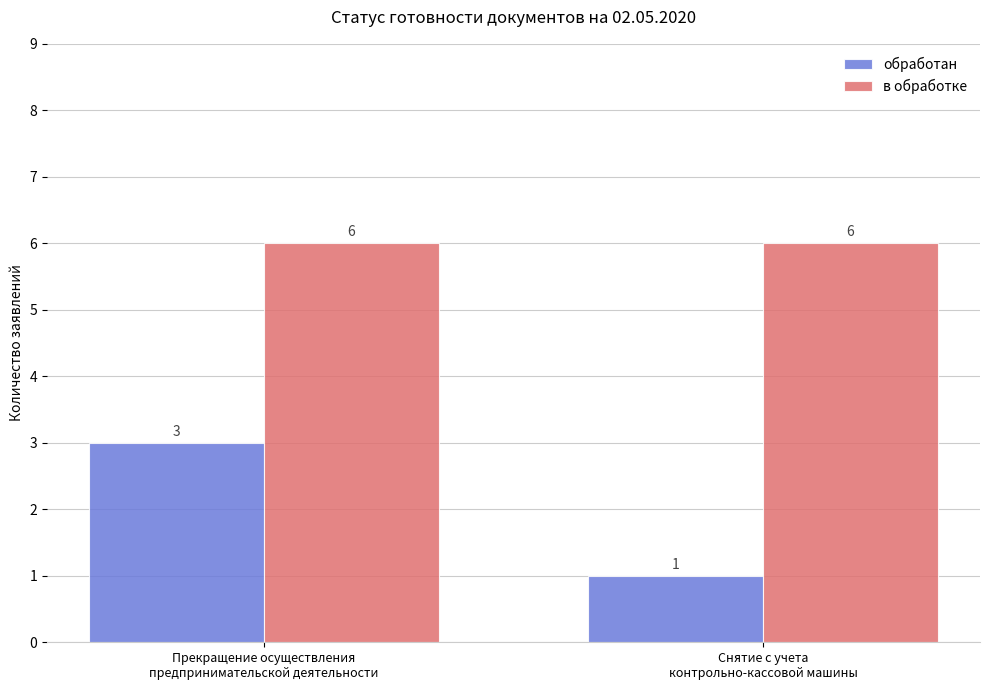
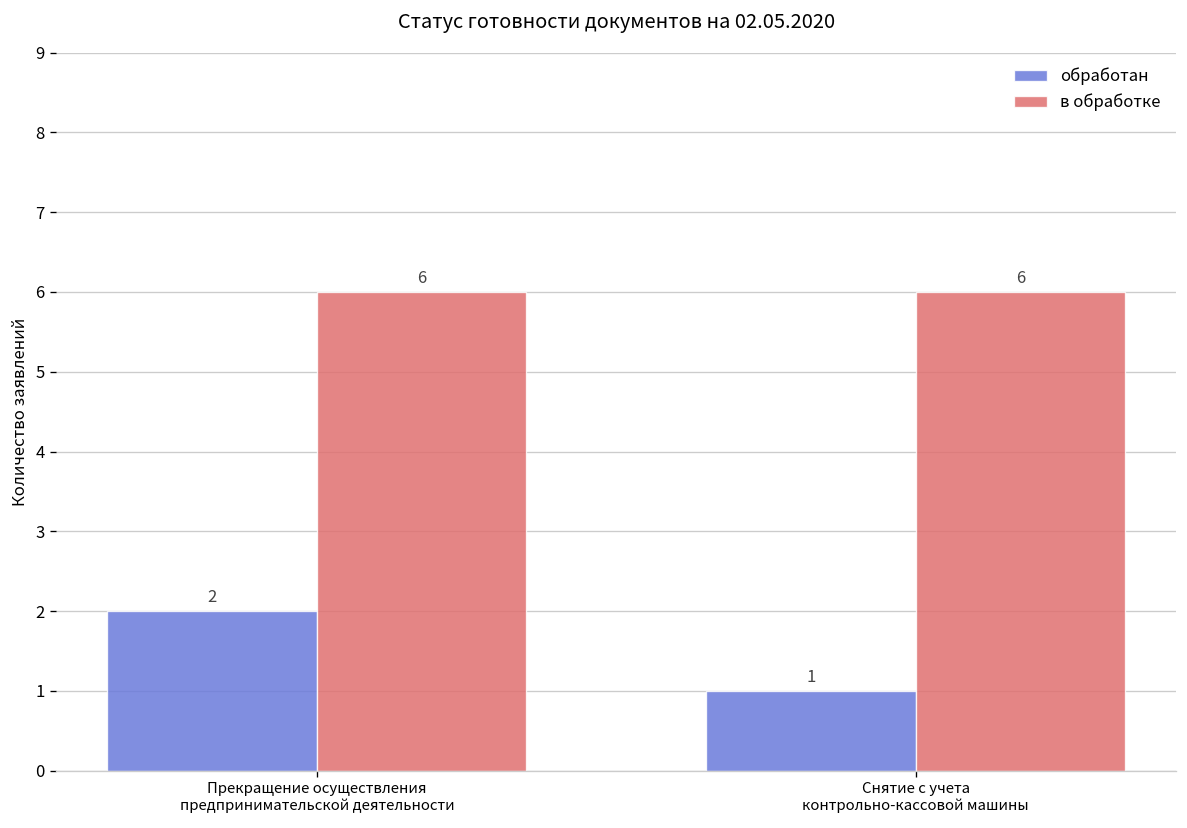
обработан, Прекращение осуществления предпринимательской деятельности: 3 -> 2
